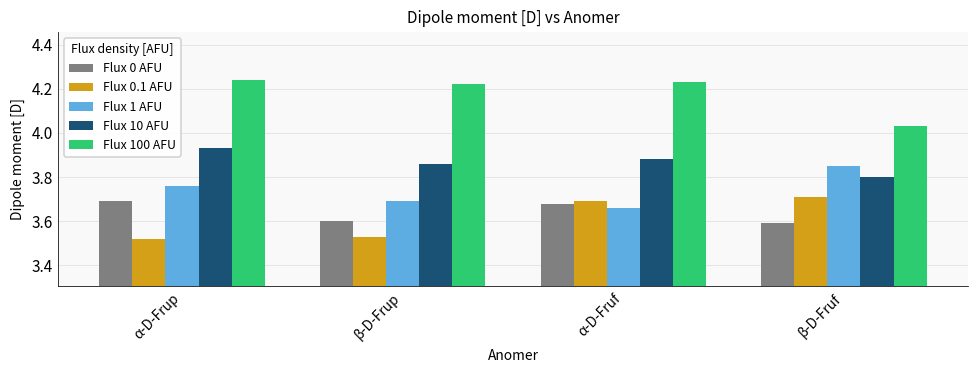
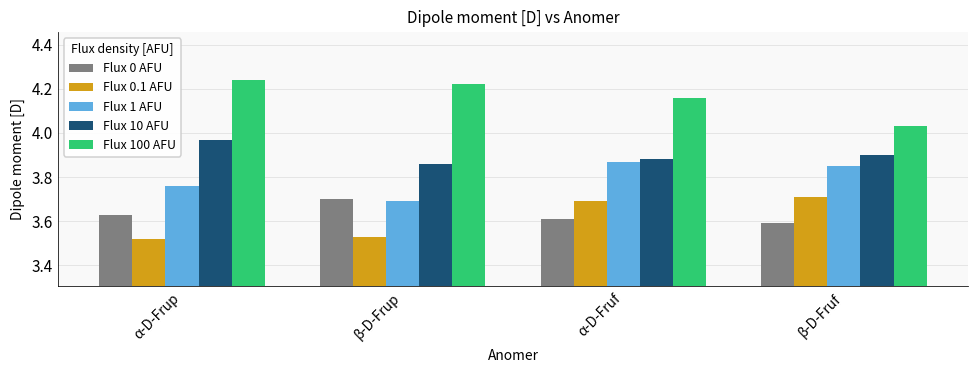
Flux 0 AFU, α-D-Frup: 3.69 -> 3.63
Flux 10 AFU, α-D-Frup: 3.93 -> 3.97
Flux 0 AFU, β-D-Frup: 3.6 -> 3.7
Flux 0 AFU, α-D-Fruf: 3.68 -> 3.61
Flux 1 AFU, α-D-Fruf: 3.66 -> 3.87
Flux 100 AFU, α-D-Fruf: 4.23 -> 4.16
Flux 10 AFU, β-D-Fruf: 3.8 -> 3.9
